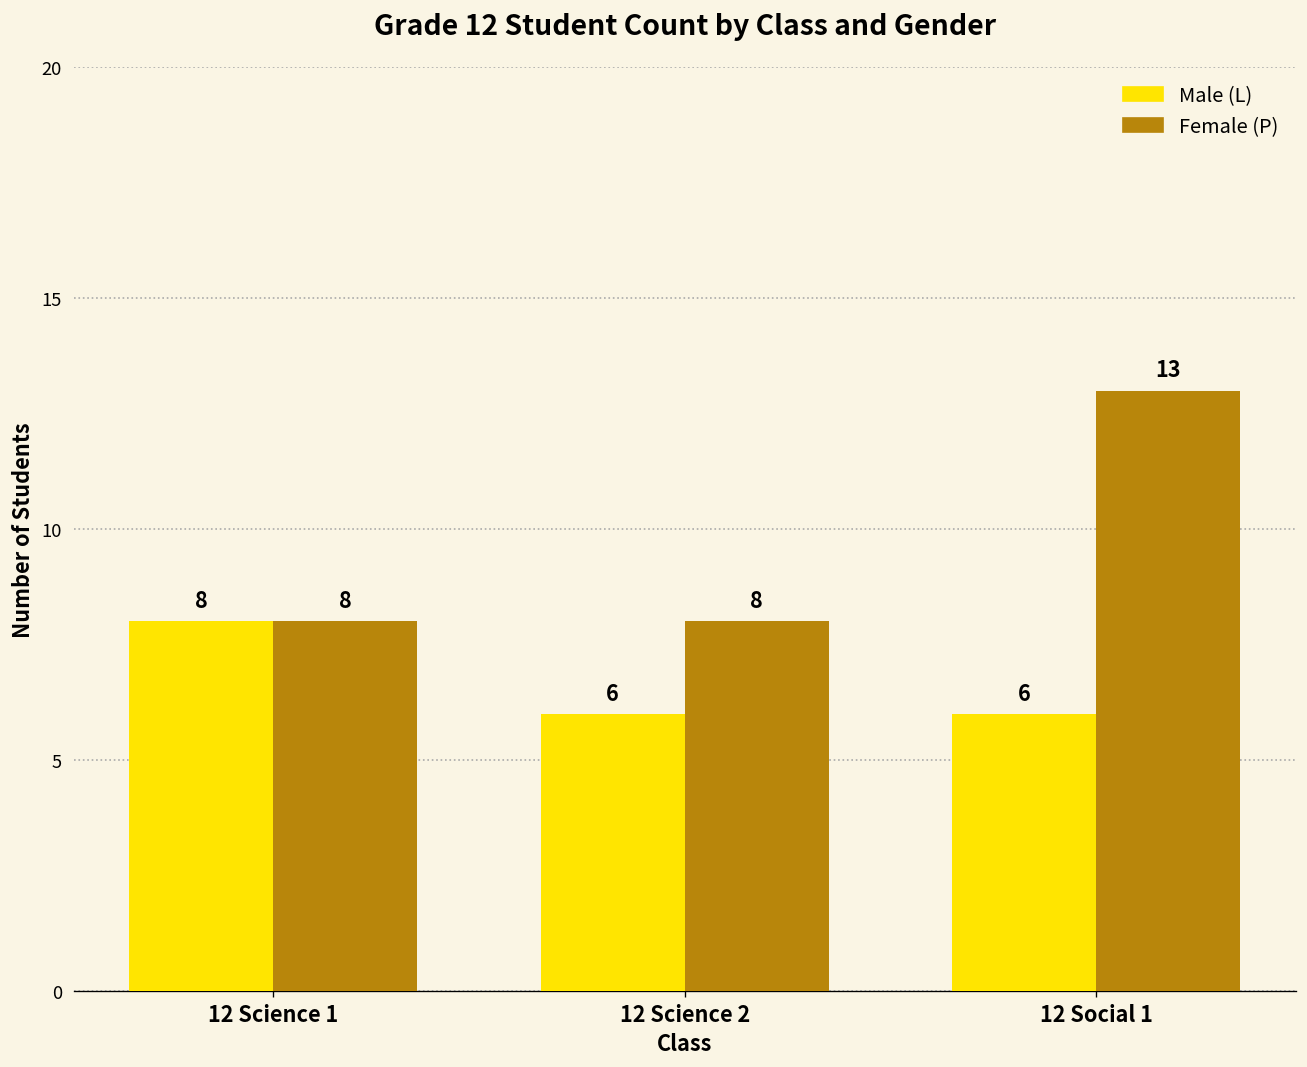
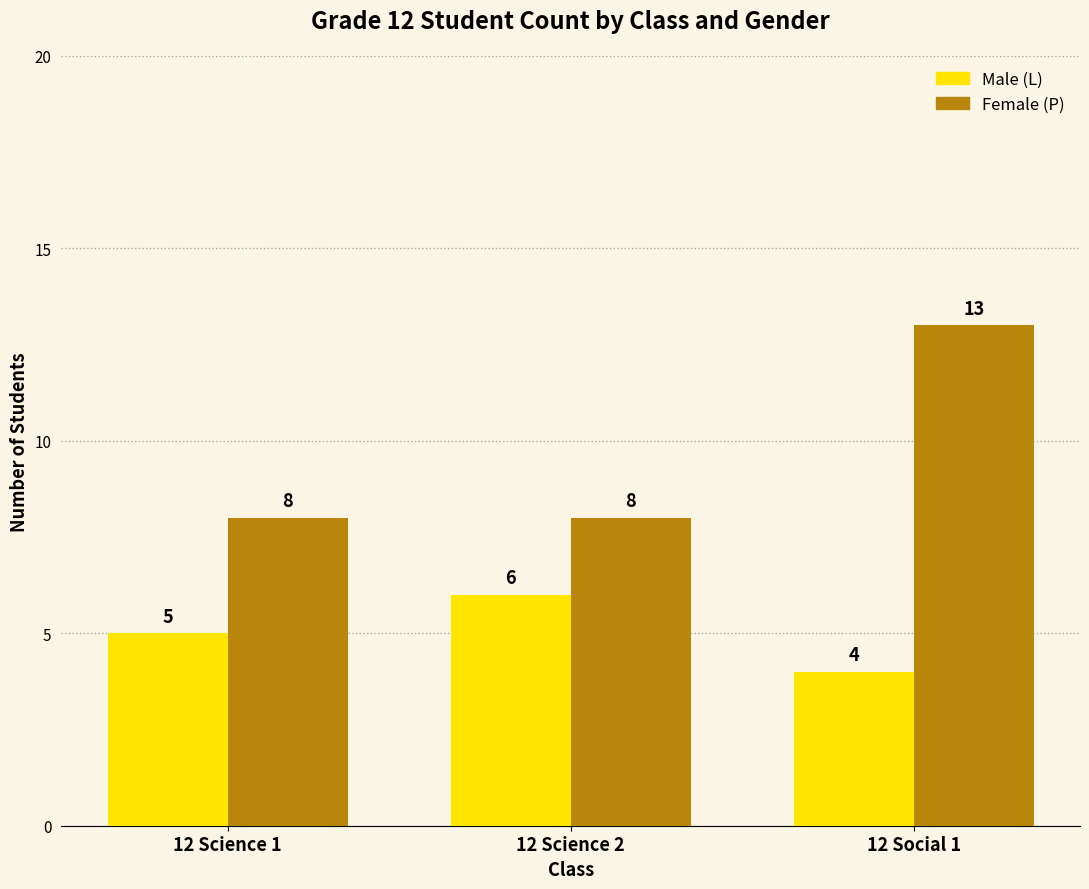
Male (L), 12 Science 1: 8 -> 5
Male (L), 12 Social 1: 6 -> 4
